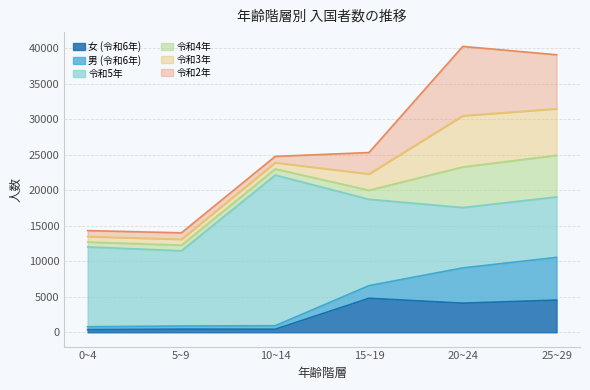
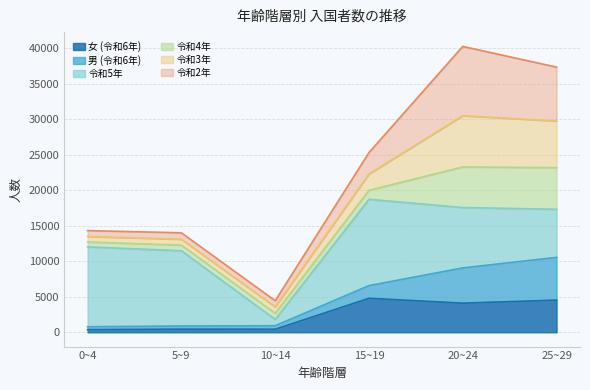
令和5年, 10~14: 21000 -> 1000
令和5年, 25~29: 9000 -> 7000
